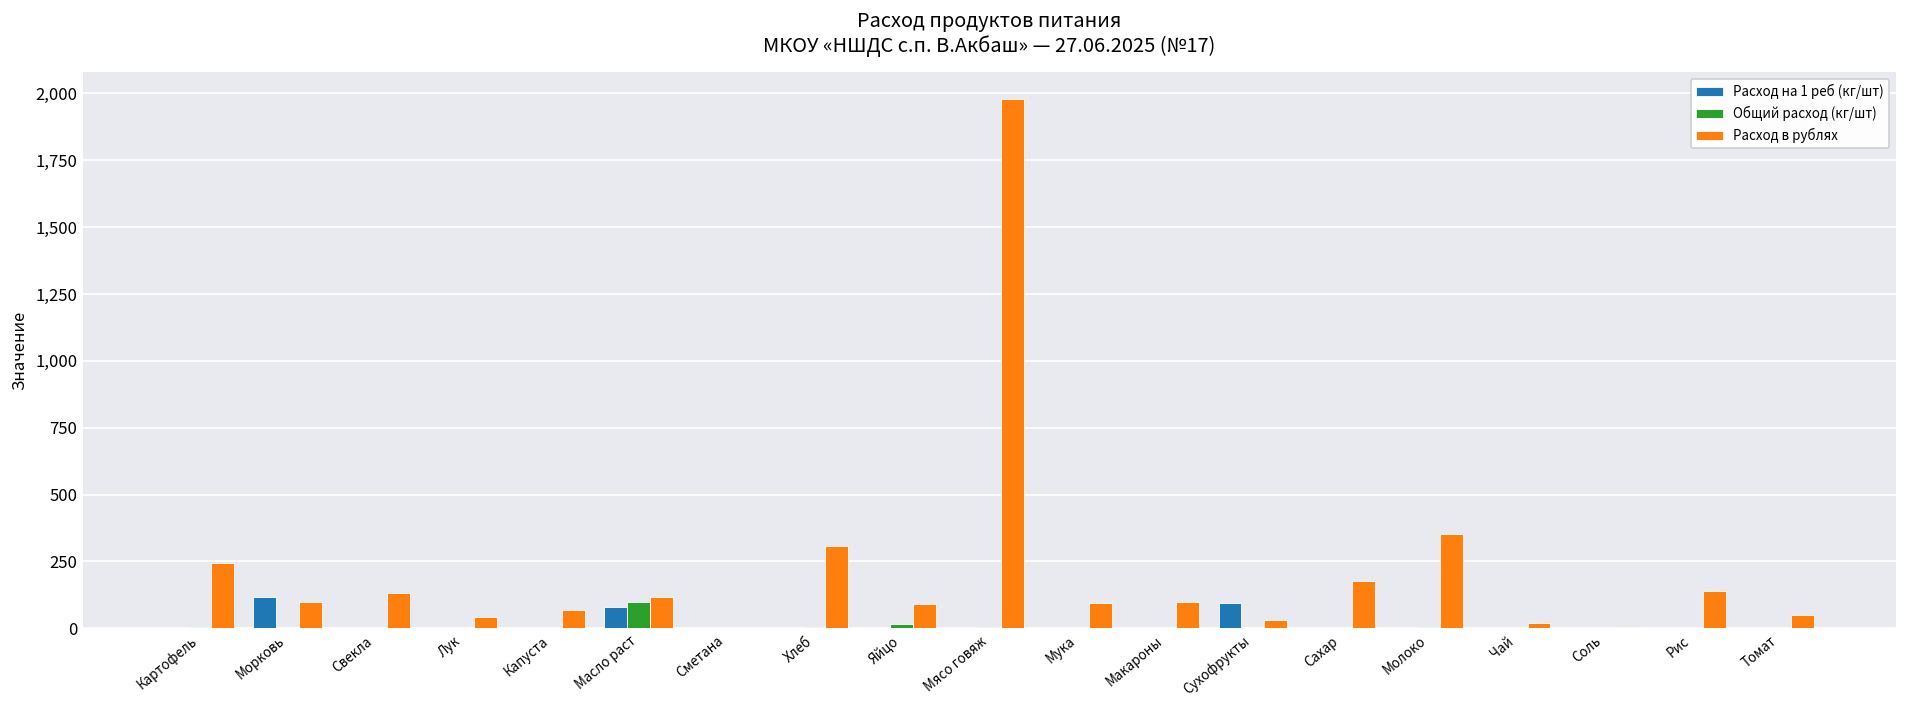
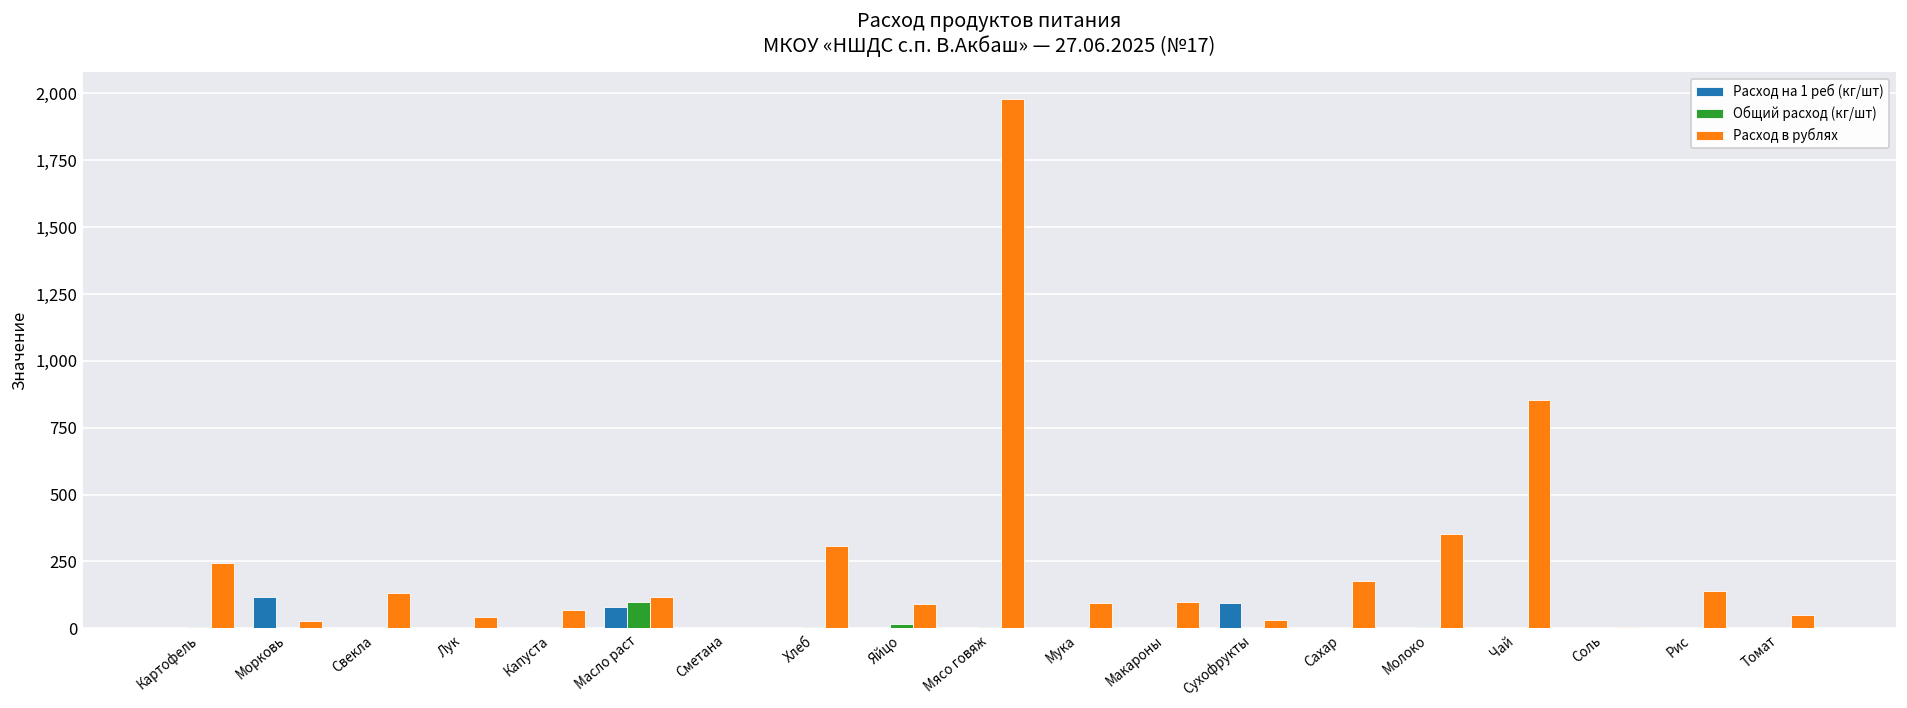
Расход в рублях, Морковь: 100 -> 30
Расход в рублях, Чай: 20 -> 850
